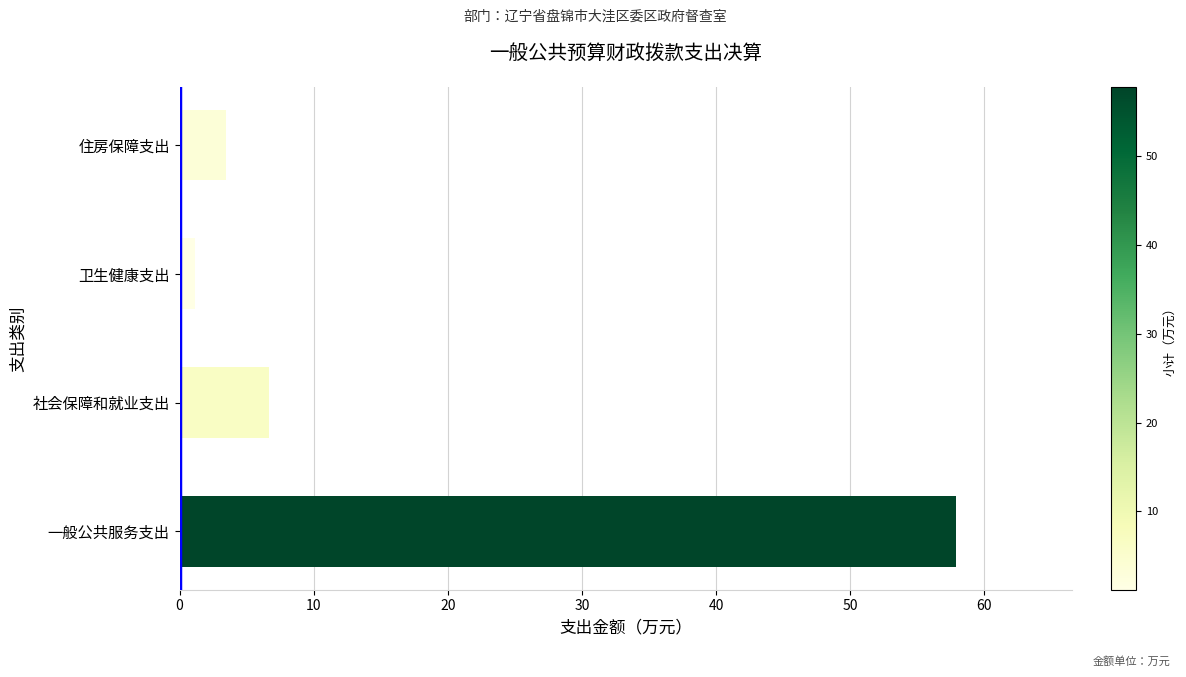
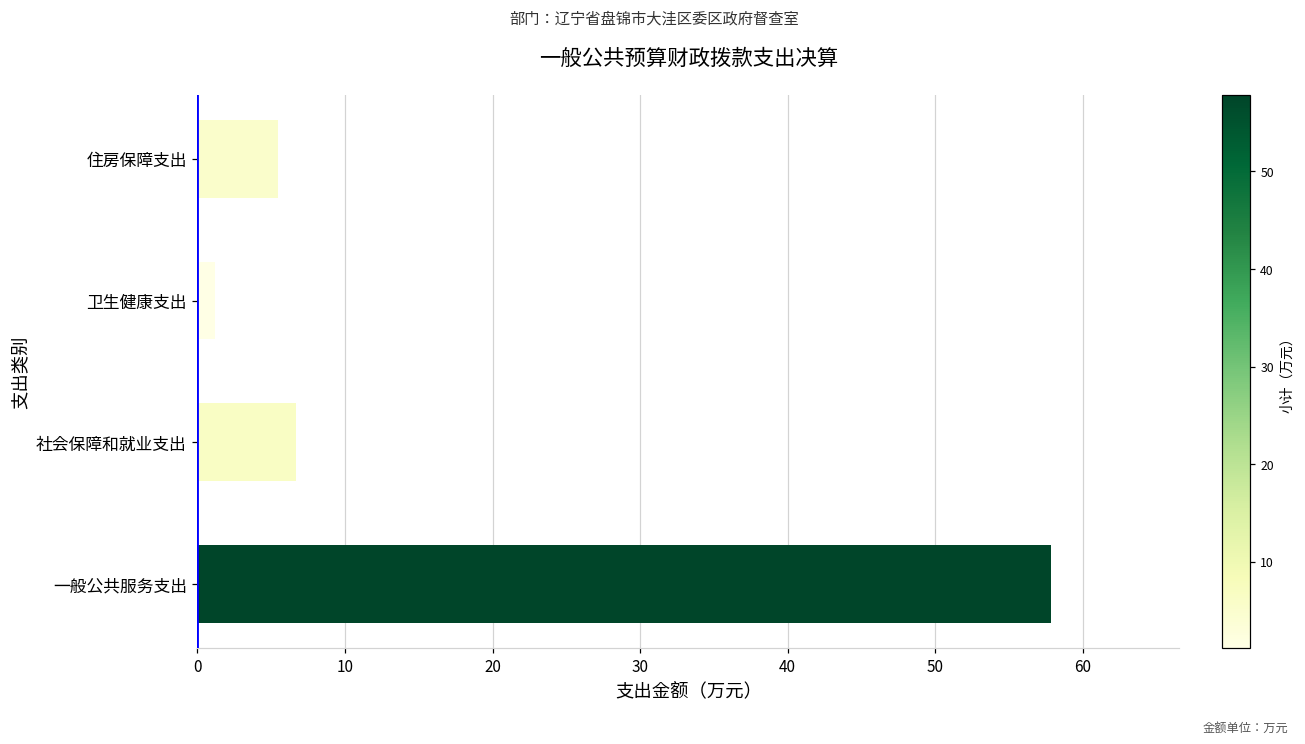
住房保障支出: 3.5 -> 5.4
